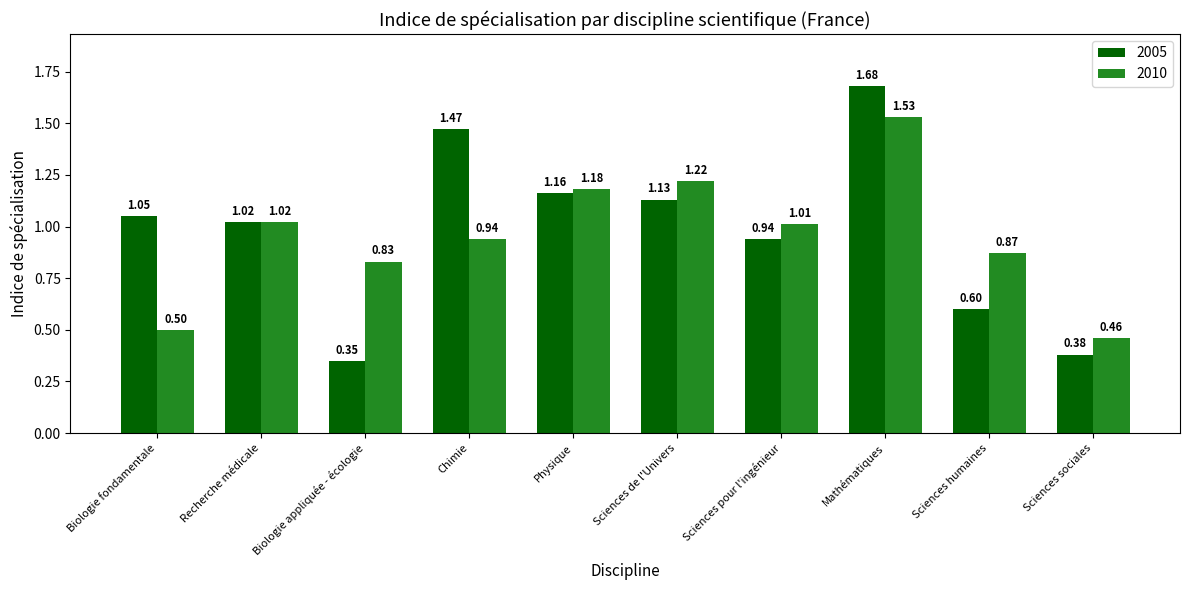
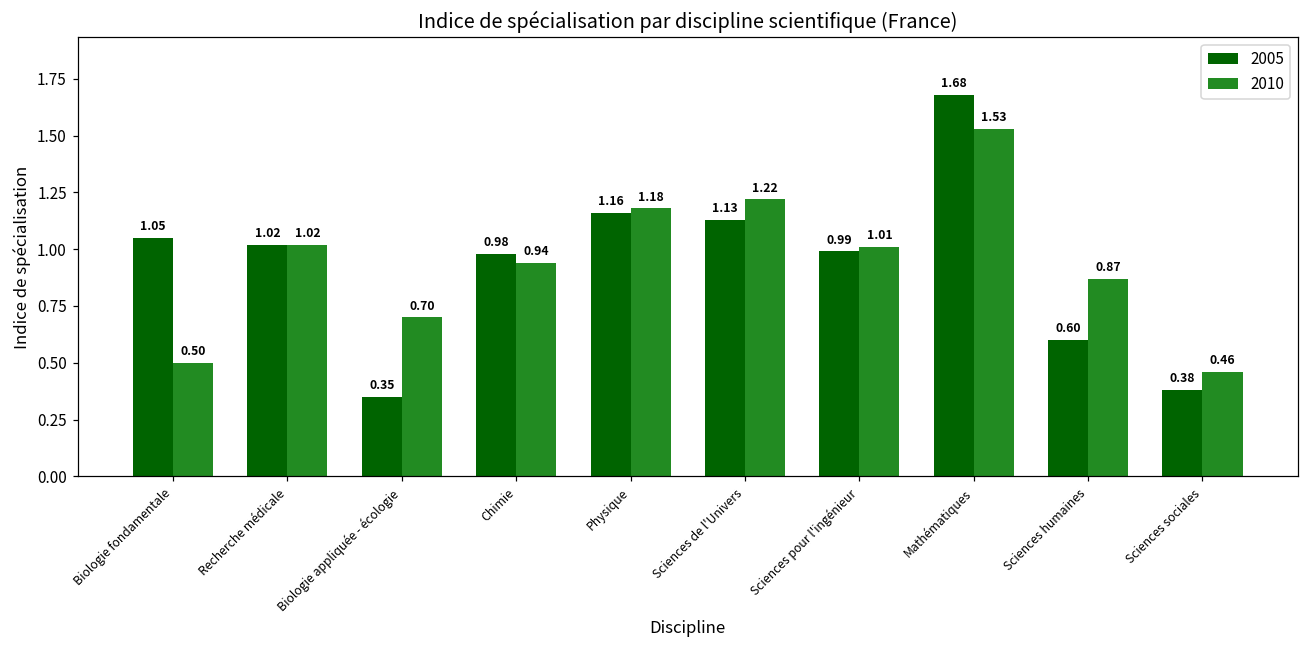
2010, Biologie appliquée - écologie: 0.83 -> 0.70
2005, Chimie: 1.47 -> 0.98
2005, Sciences pour l'ingénieur: 0.94 -> 0.99
